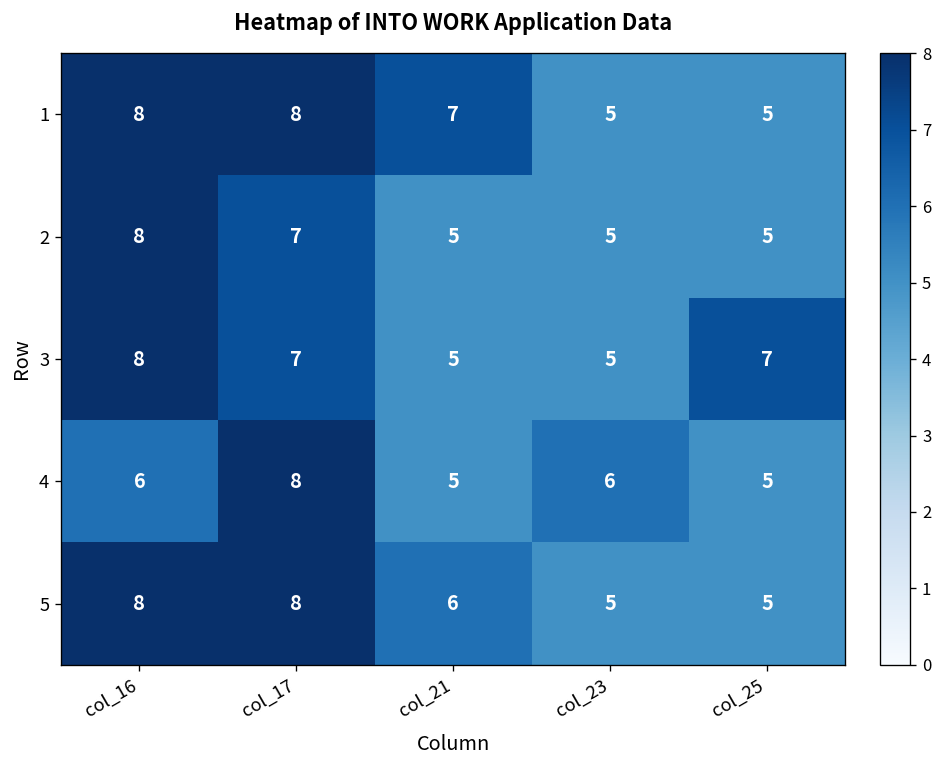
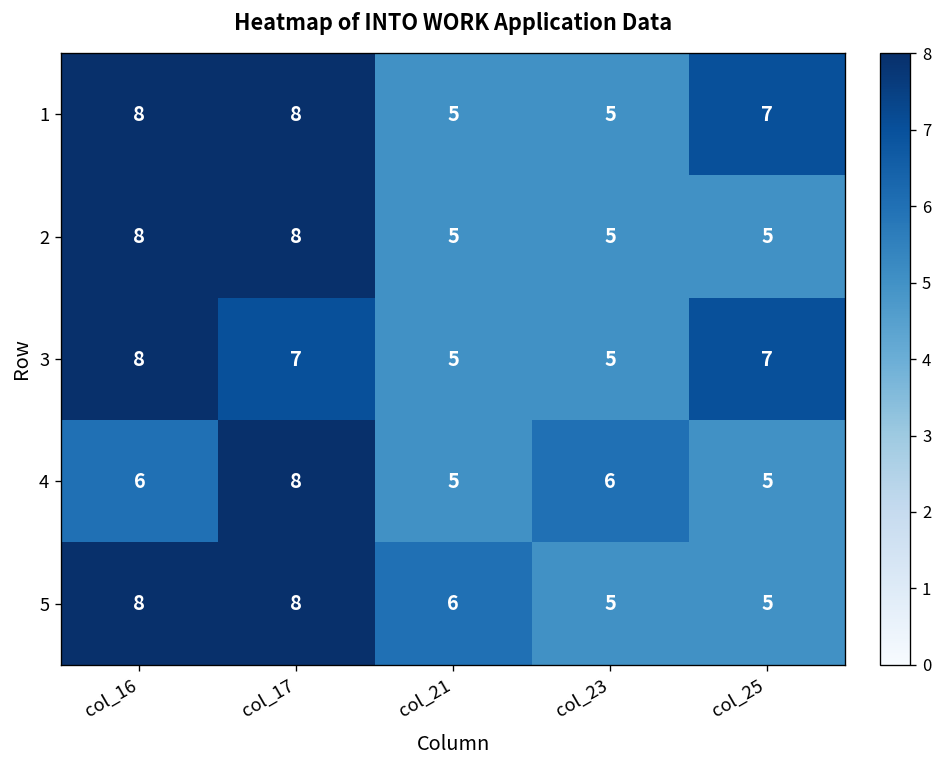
1, col_21: 7 -> 5
1, col_25: 5 -> 7
2, col_17: 7 -> 8
